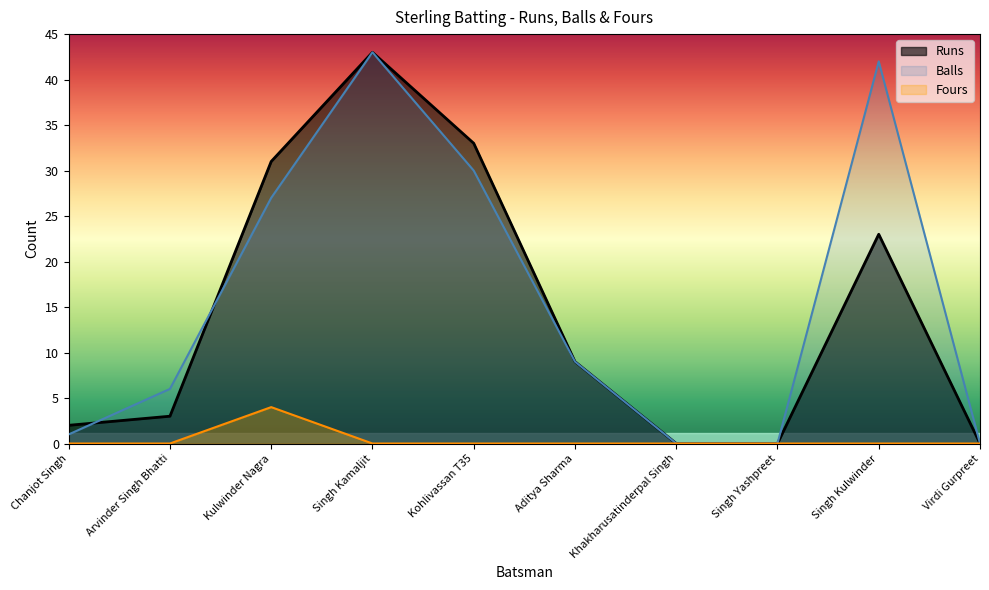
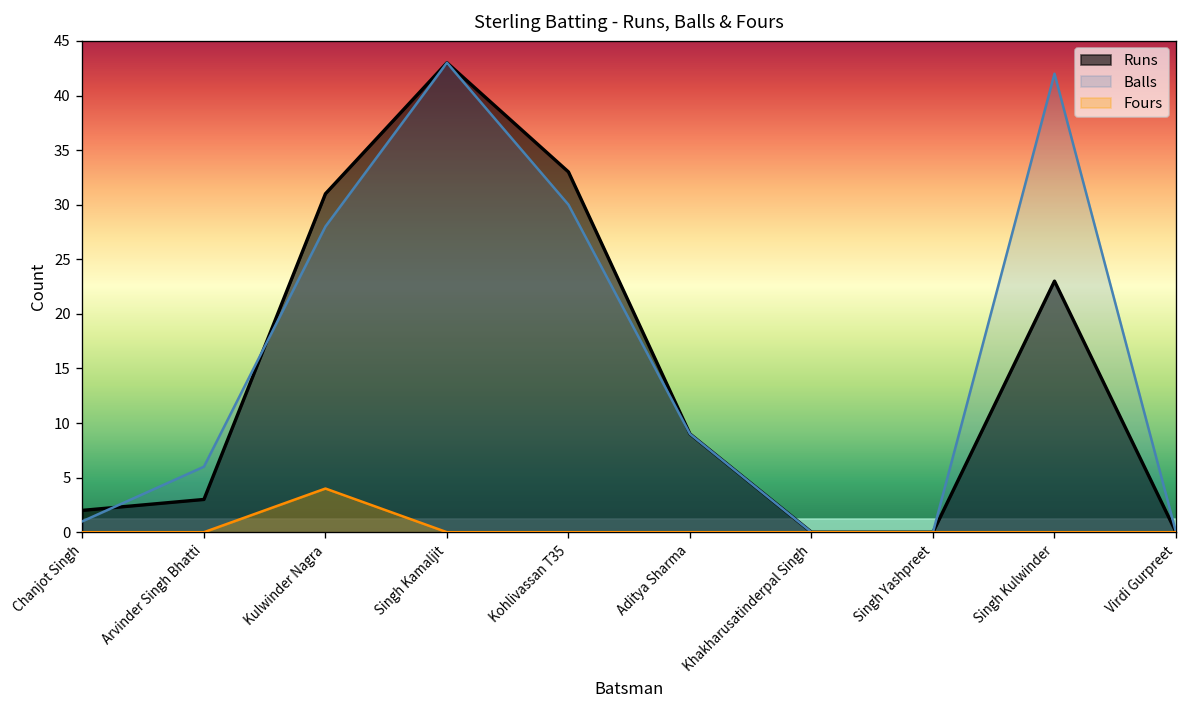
Balls, Kulwinder Nagra: 27 -> 28
